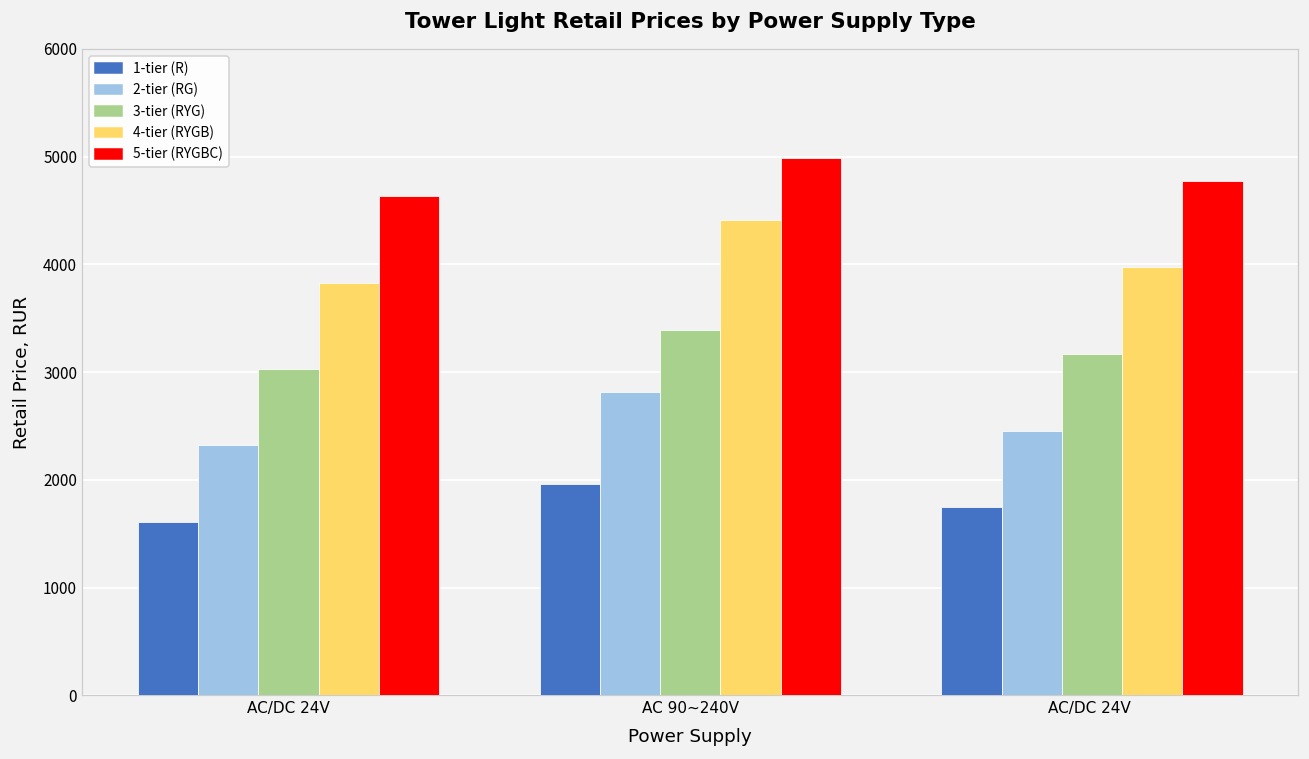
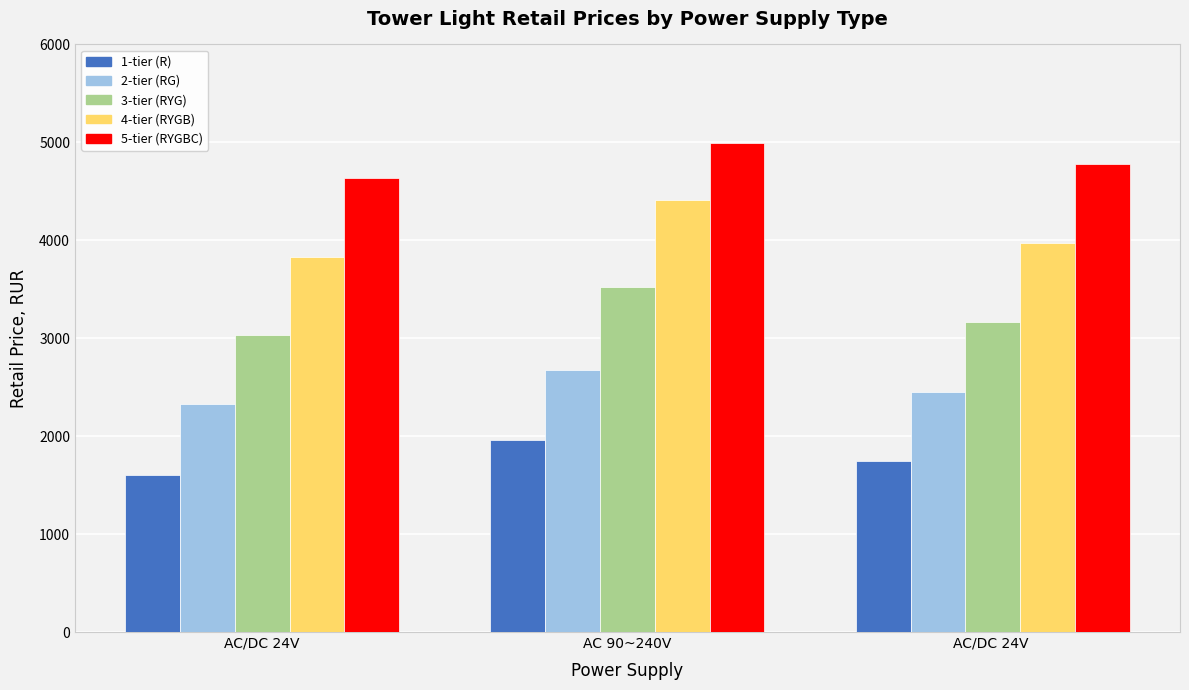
2-tier (RG), AC 90~240V: 2800 -> 2700
3-tier (RYG), AC 90~240V: 3400 -> 3500
